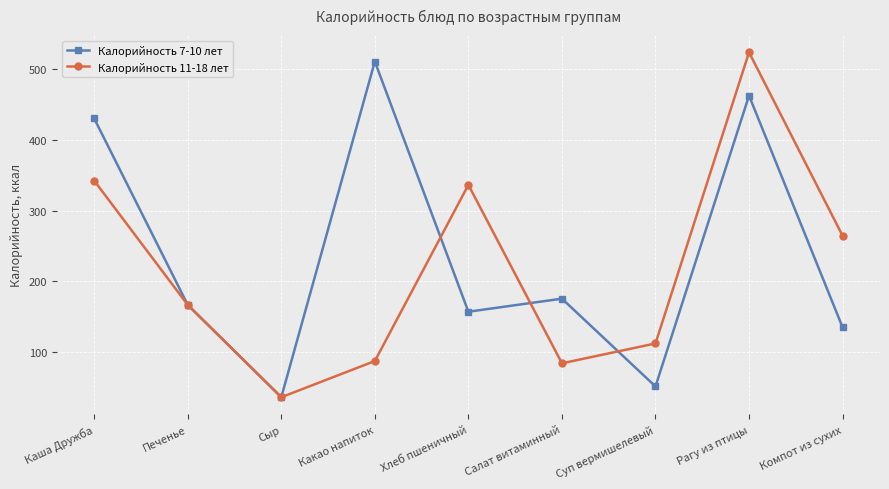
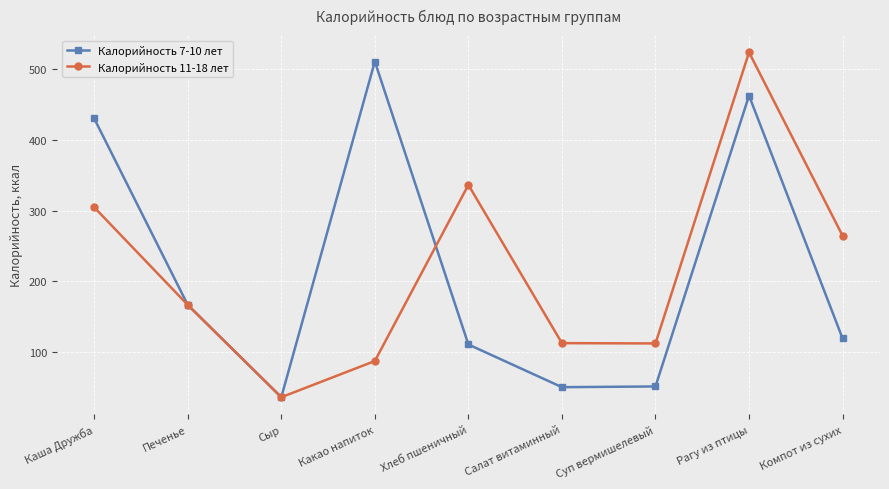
Калорийность 11-18 лет, Каша Дружба: 340 -> 300
Калорийность 7-10 лет, Хлеб пшеничный: 160 -> 110
Калорийность 7-10 лет, Салат витаминный: 180 -> 50
Калорийность 11-18 лет, Салат витаминный: 80 -> 110
Калорийность 7-10 лет, Компот из сухих: 140 -> 120
